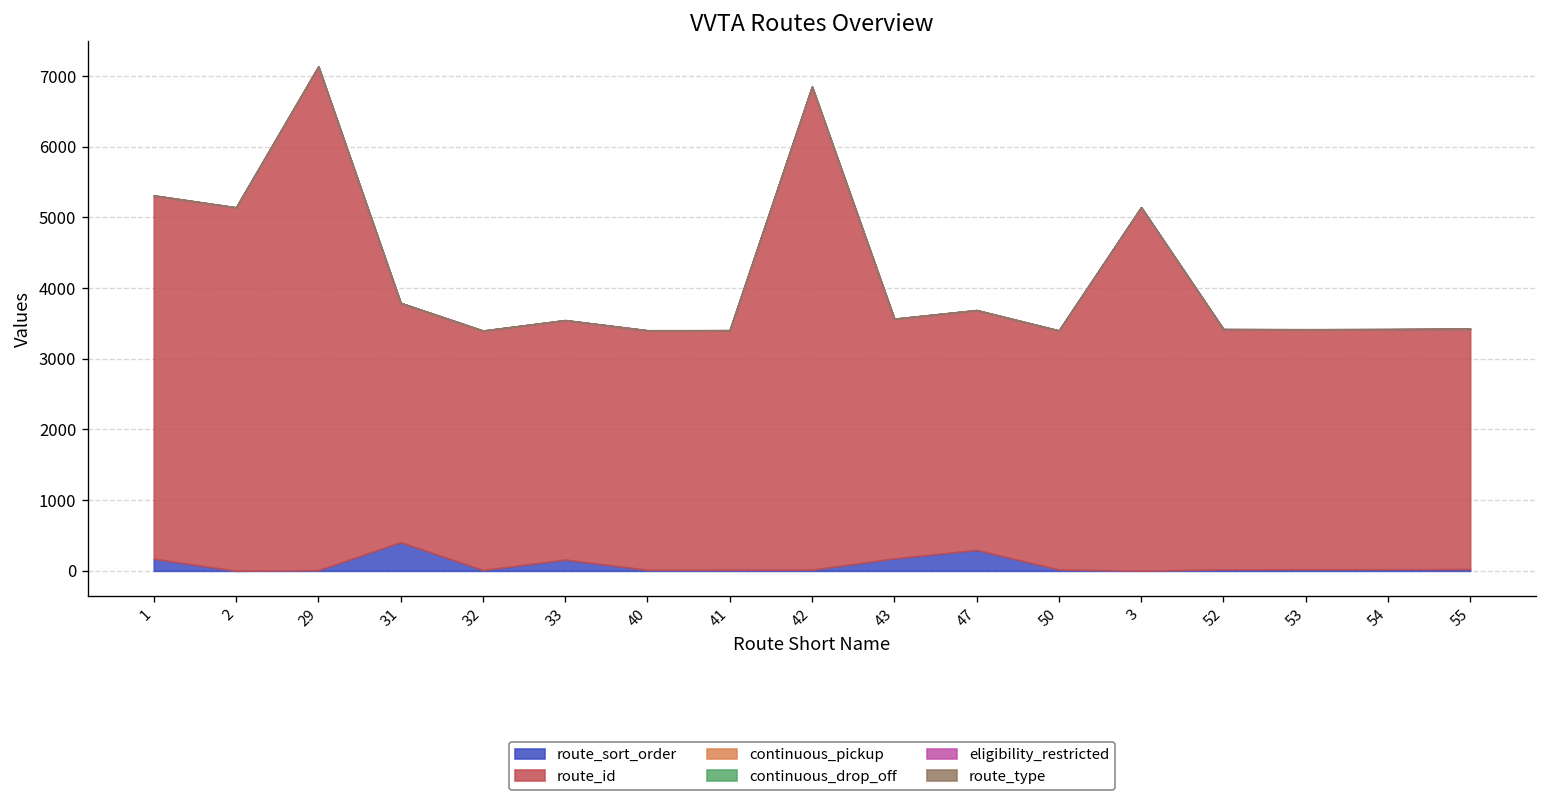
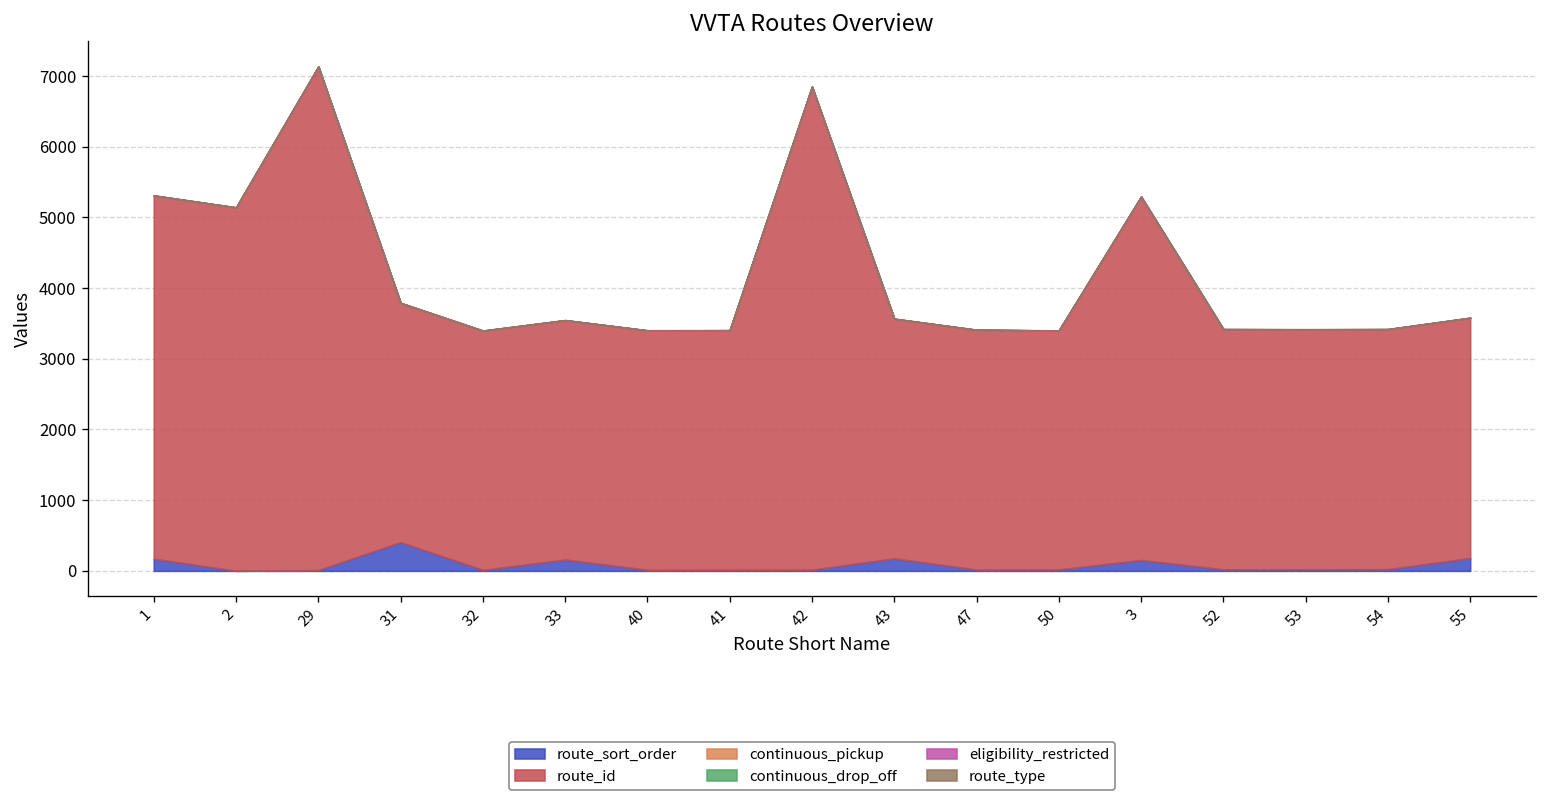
route_sort_order, 47: 300 -> 0
route_sort_order, 3: 0 -> 200
route_sort_order, 55: 0 -> 200
